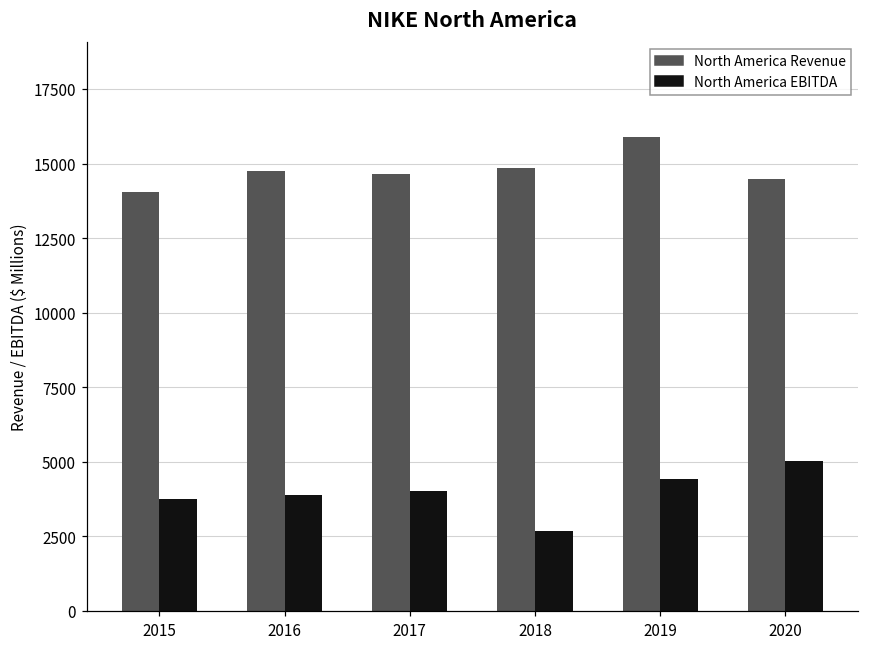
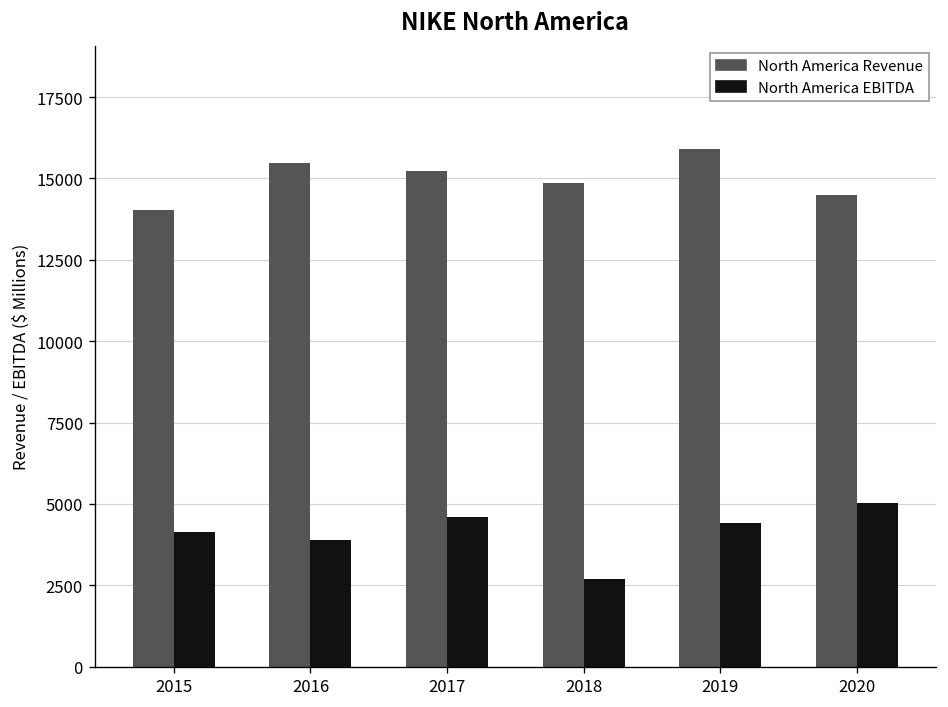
North America EBITDA, 2015: 3800 -> 4100
North America Revenue, 2016: 14800 -> 15500
North America Revenue, 2017: 14700 -> 15200
North America EBITDA, 2017: 4000 -> 4600
